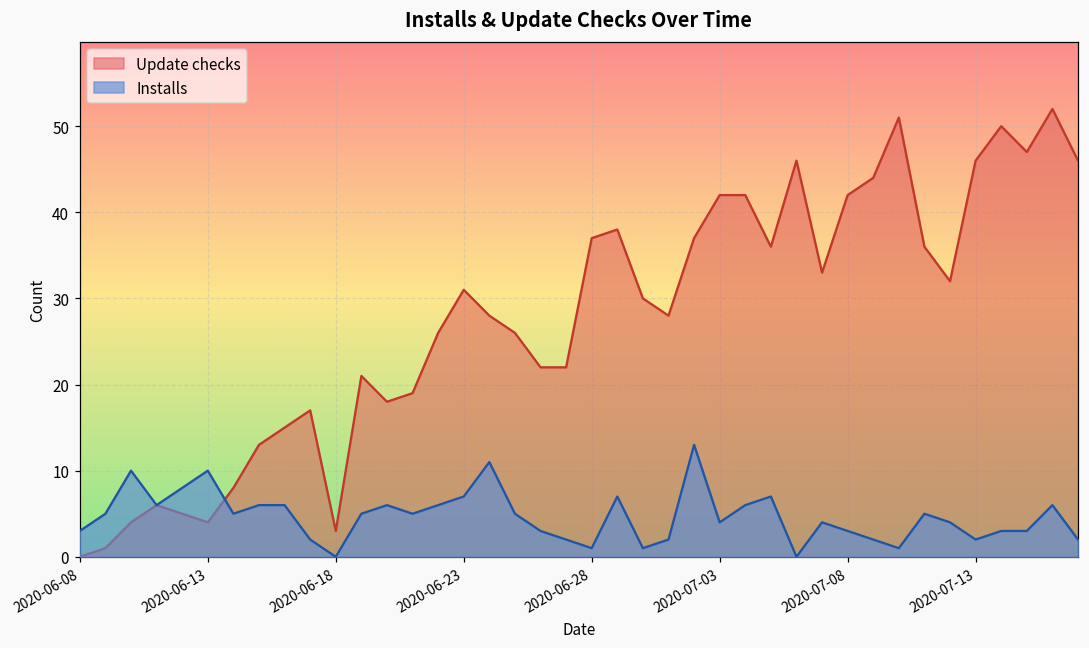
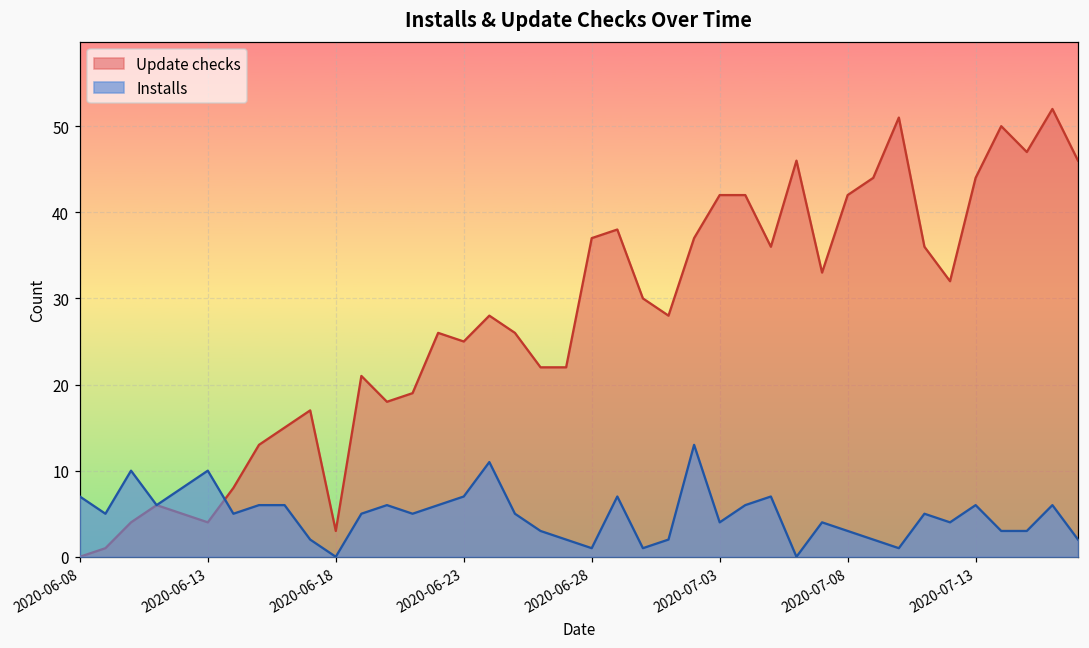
Installs, 2020-06-08: 3 -> 7
Update checks, 2020-06-23: 31 -> 25
Update checks, 2020-07-13: 46 -> 44
Installs, 2020-07-13: 2 -> 6
